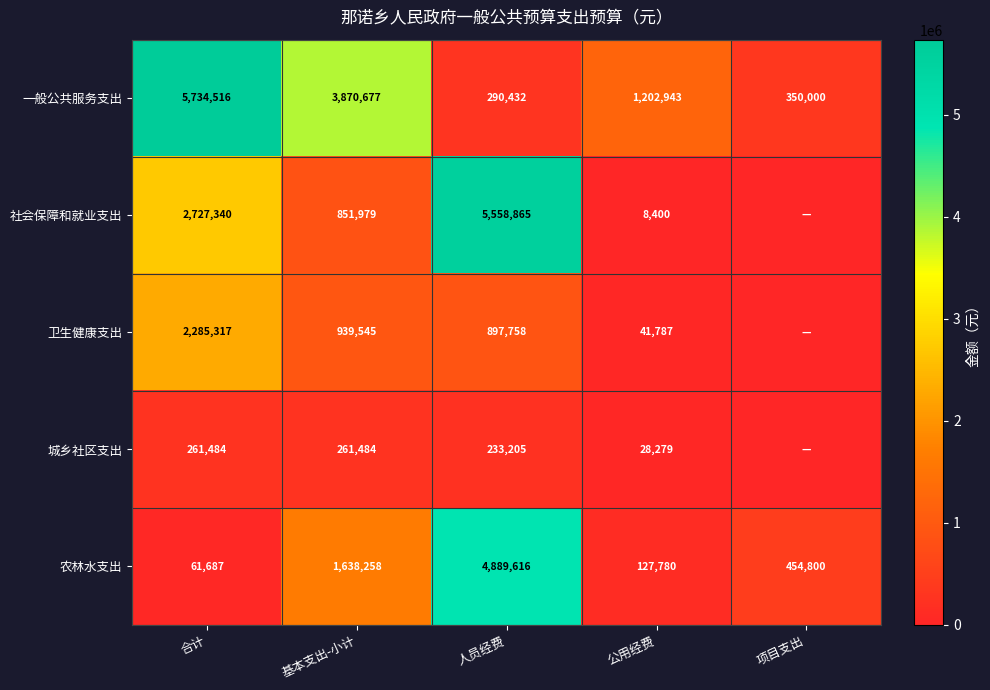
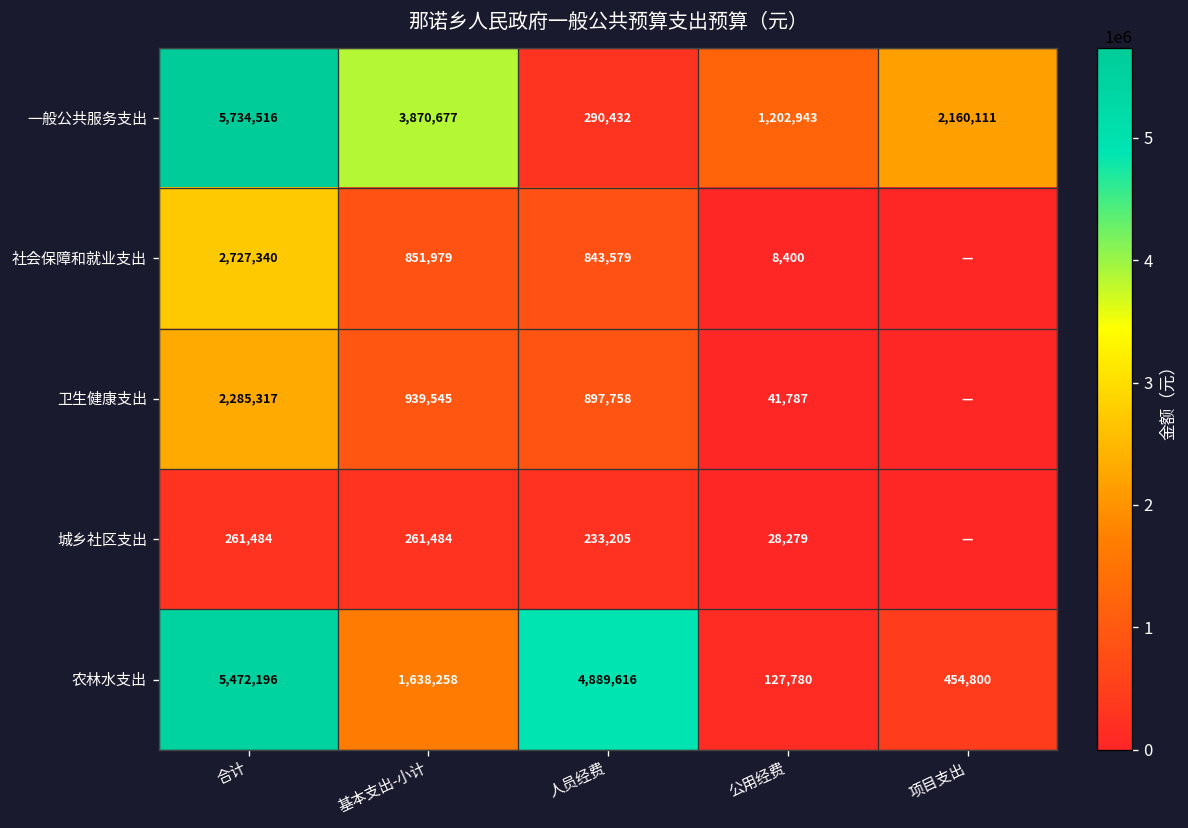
一般公共服务支出, 项目支出: 350,000 -> 2,160,111
社会保障和就业支出, 人员经费: 5,558,865 -> 843,579
农林水支出, 合计: 61,687 -> 5,472,196
